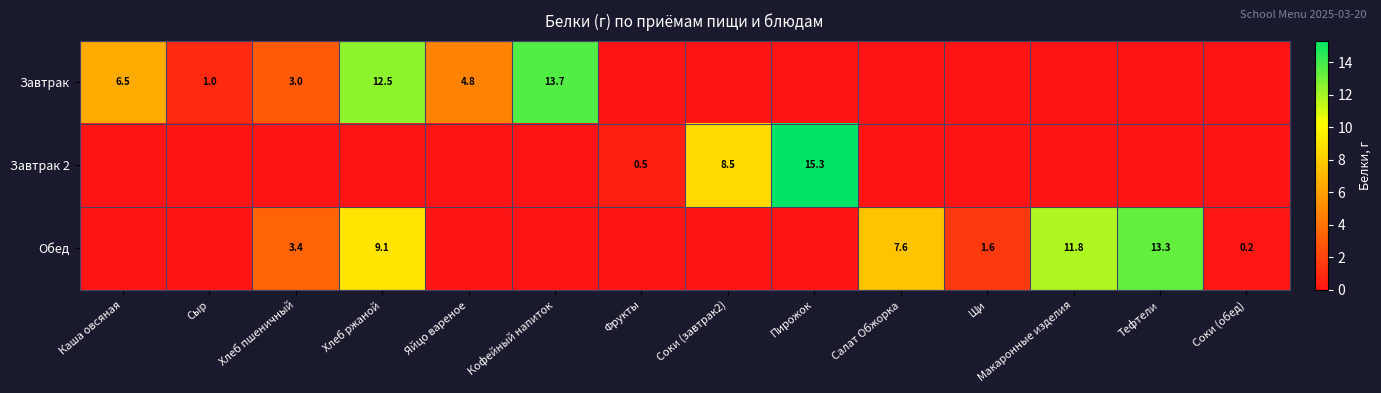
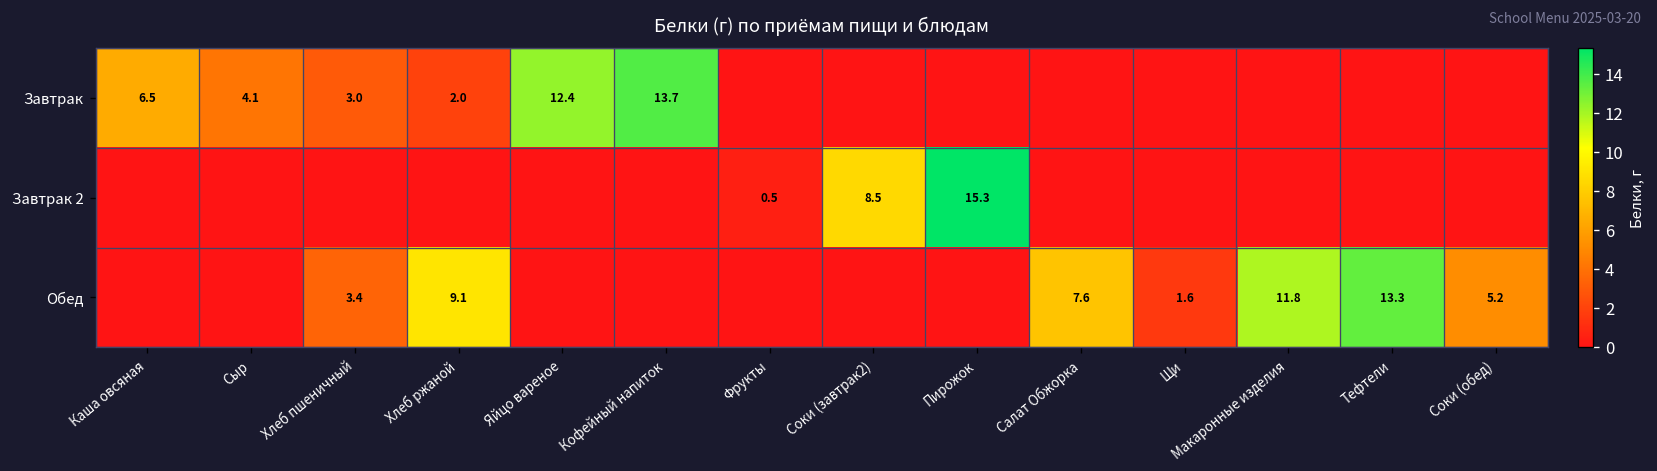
Завтрак, Сыр: 1.0 -> 4.1
Завтрак, Хлеб ржаной: 12.5 -> 2.0
Завтрак, Яйцо вареное: 4.8 -> 12.4
Обед, Соки (обед): 0.2 -> 5.2
